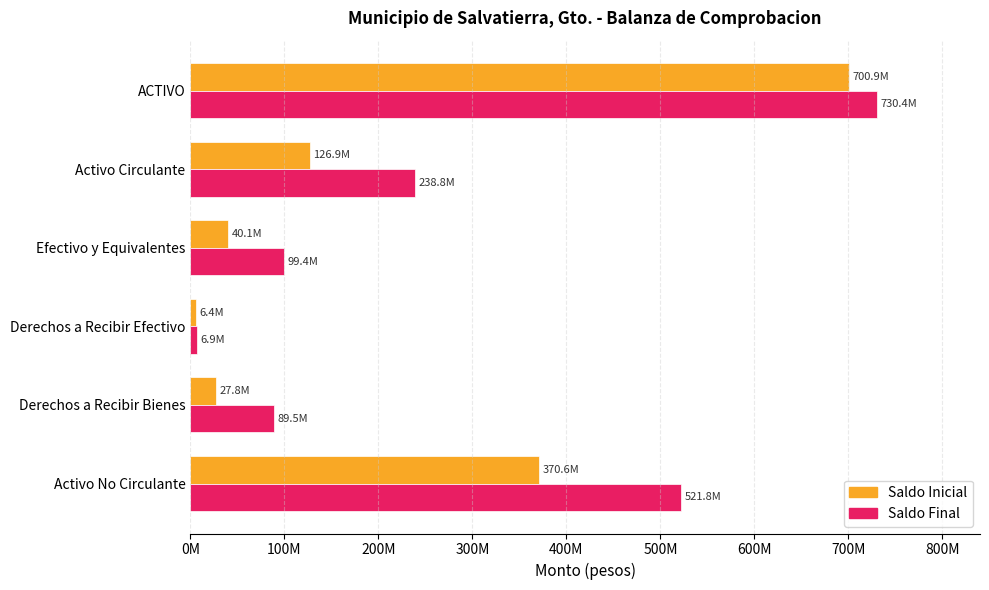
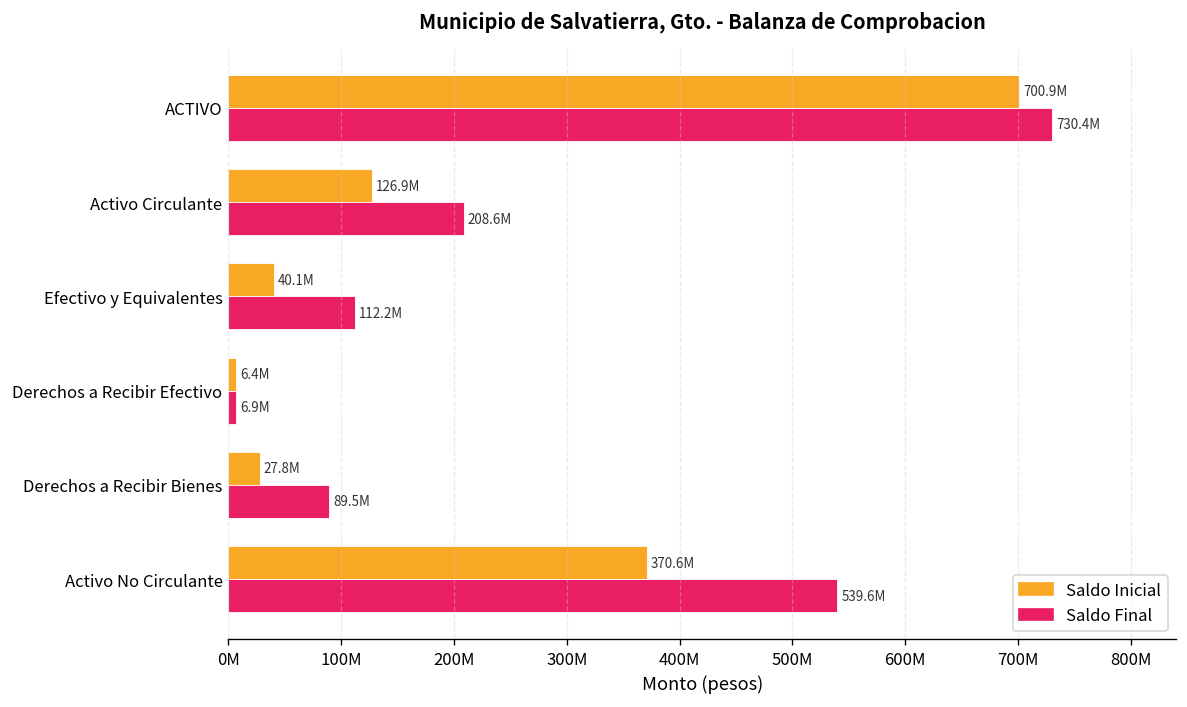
Saldo Final, Activo Circulante: 238.8M -> 208.6M
Saldo Final, Efectivo y Equivalentes: 99.4M -> 112.2M
Saldo Final, Activo No Circulante: 521.8M -> 539.6M
